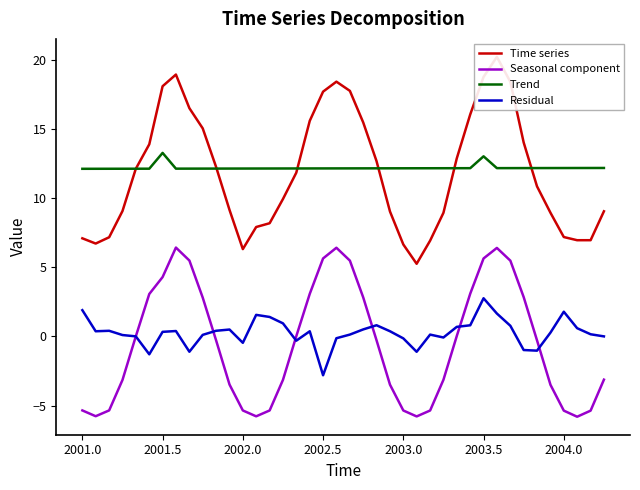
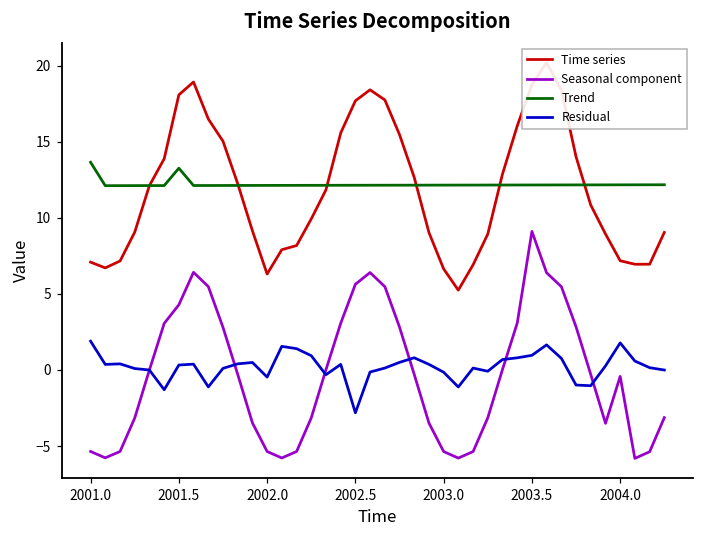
Trend, 2001.0: 12.1 -> 13.6
Seasonal component, 2003.5: 5.6 -> 9.1
Trend, 2003.5: 13.0 -> 12.2
Residual, 2003.5: 2.8 -> 1.0
Seasonal component, 2004.0: -5.4 -> -0.4
